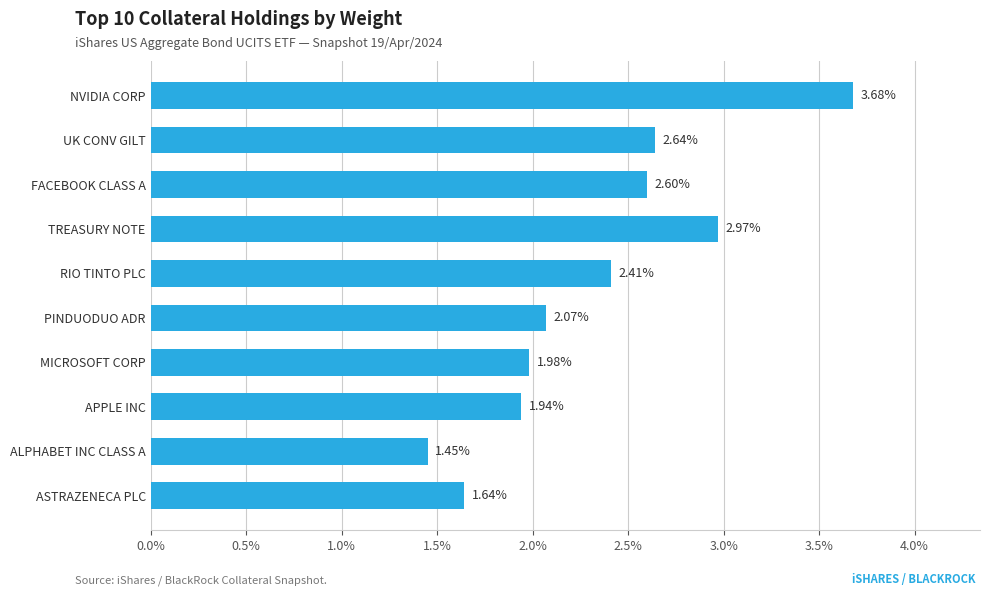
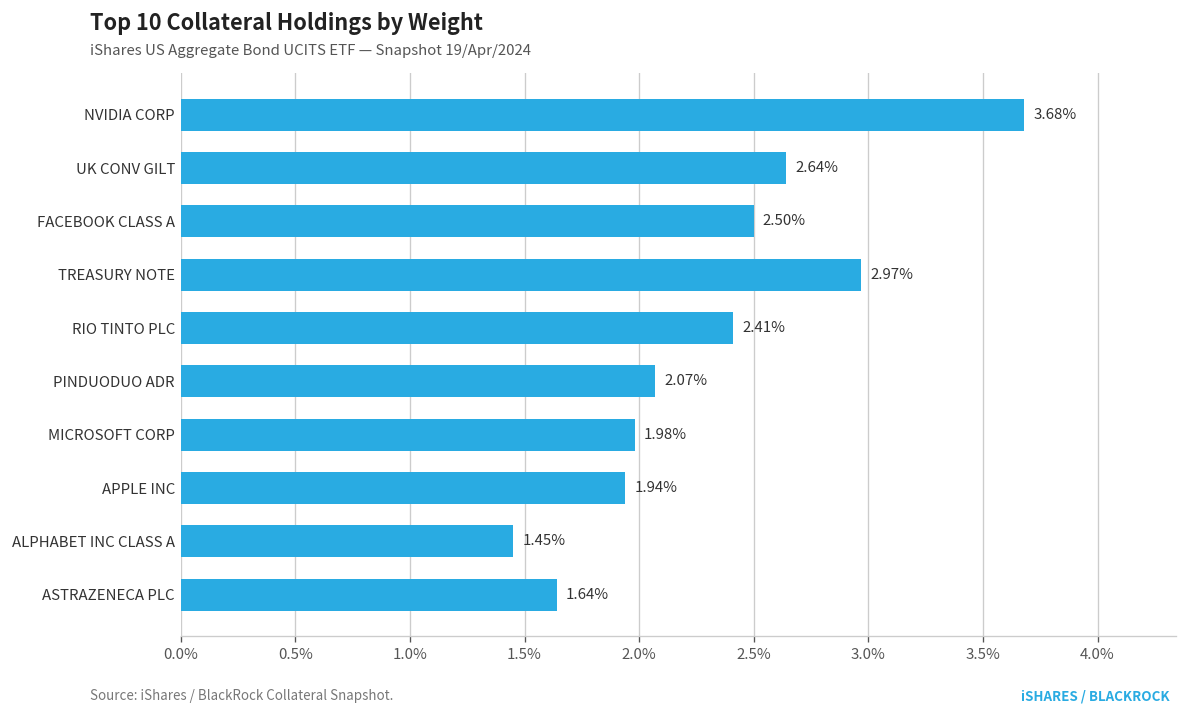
FACEBOOK CLASS A: 2.60% -> 2.50%
